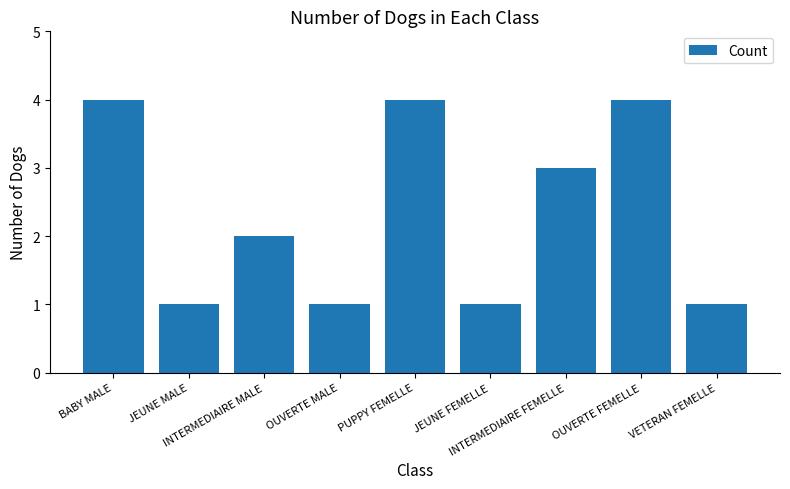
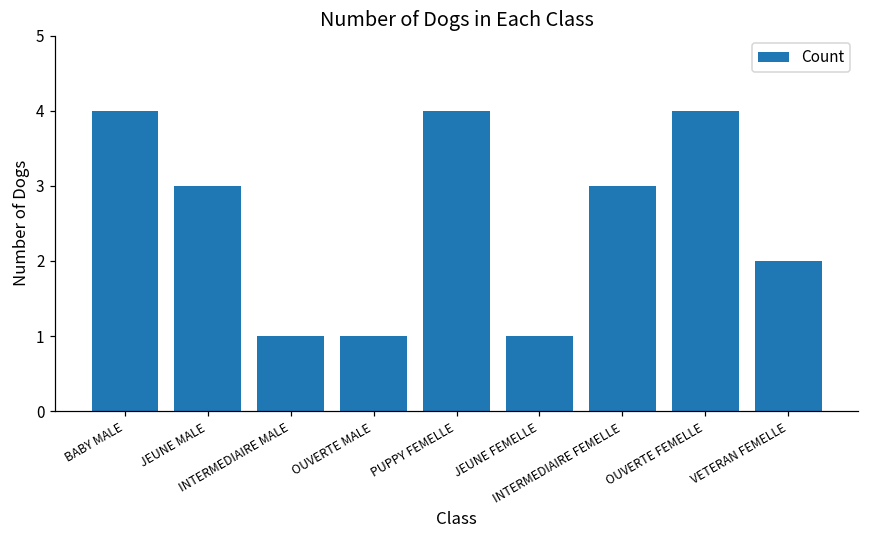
JEUNE MALE: 1 -> 3
INTERMEDIAIRE MALE: 2 -> 1
VETERAN FEMELLE: 1 -> 2
